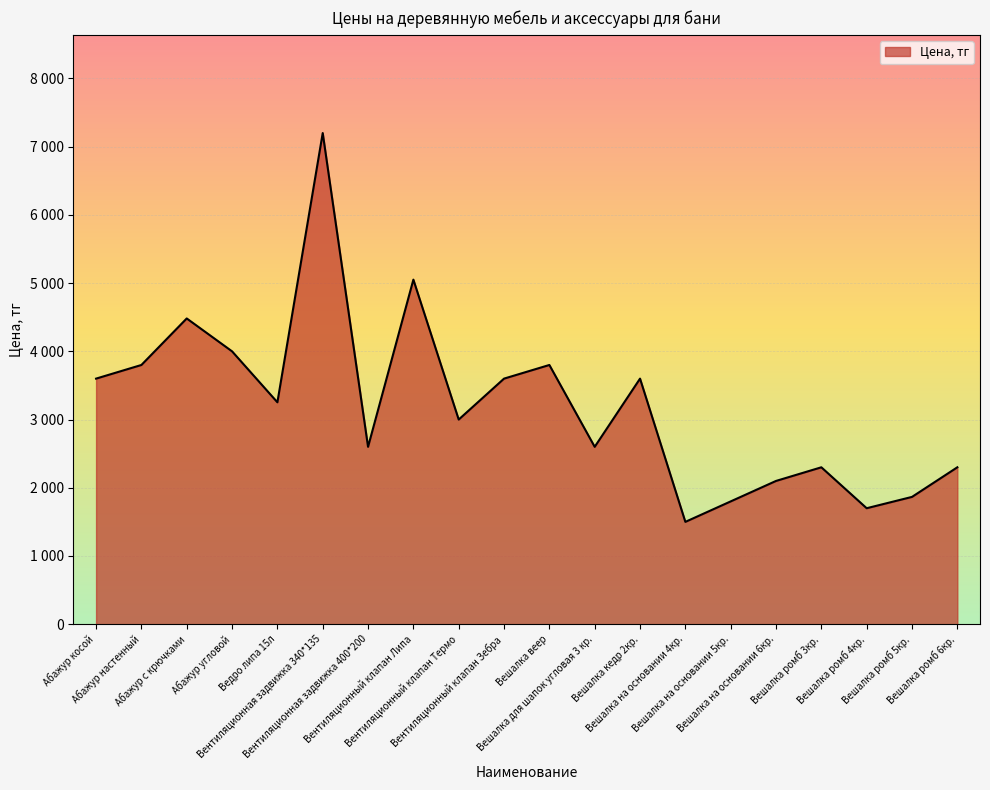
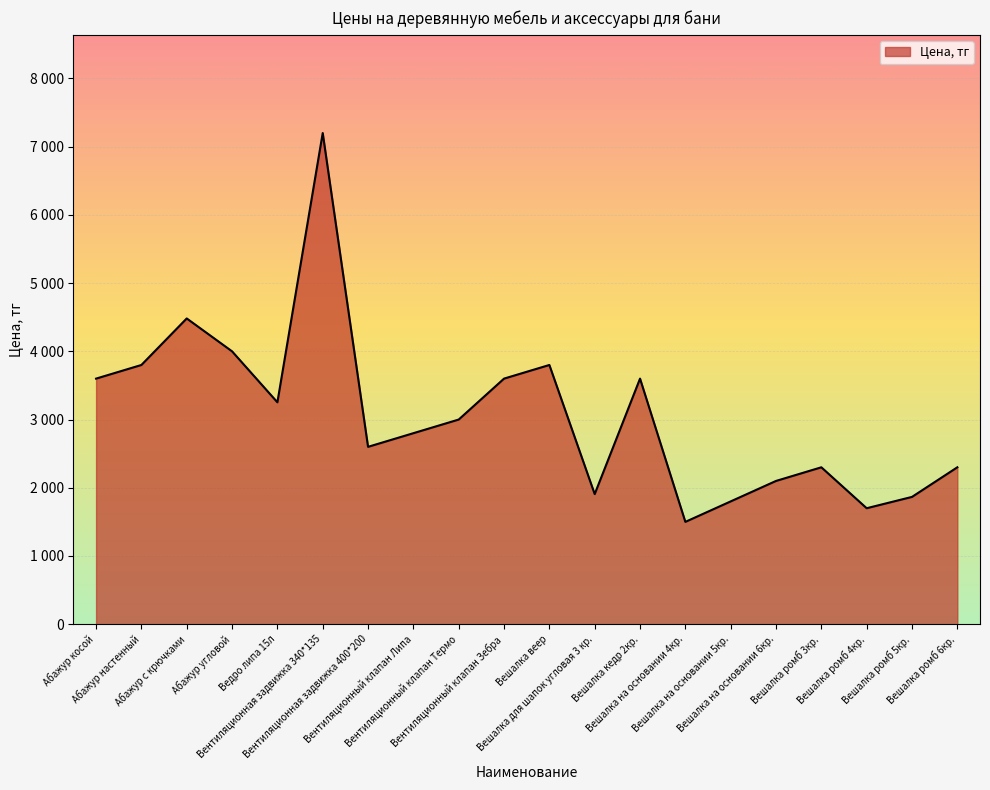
Вентиляционный клапан Липа: 5100 -> 2800
Вешалка для шапок угловая 3 кр.: 2600 -> 1900
